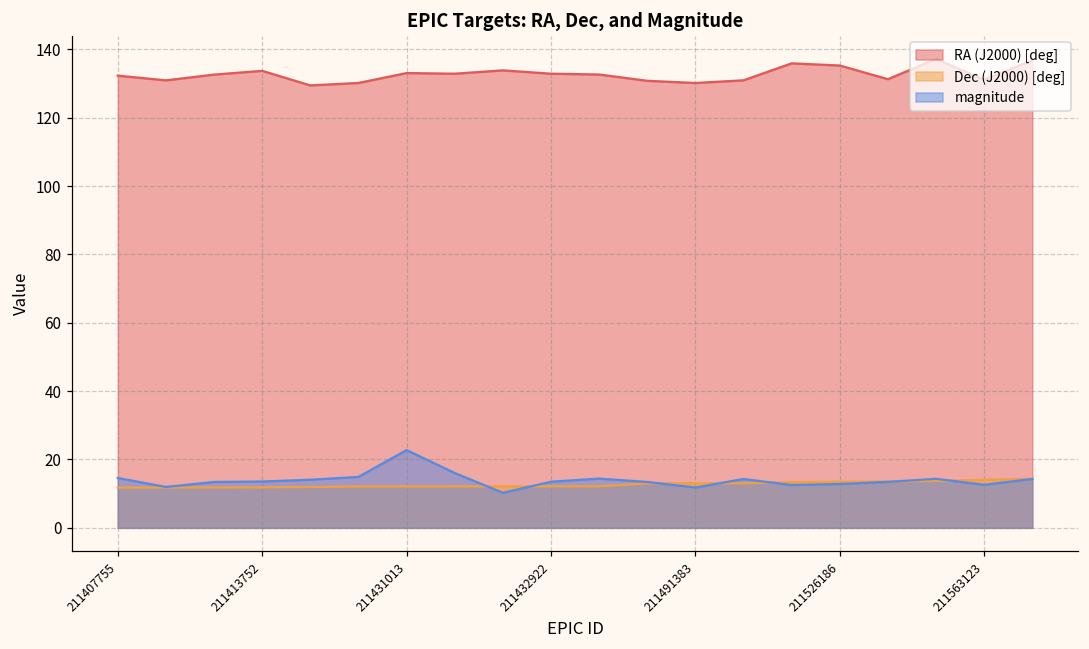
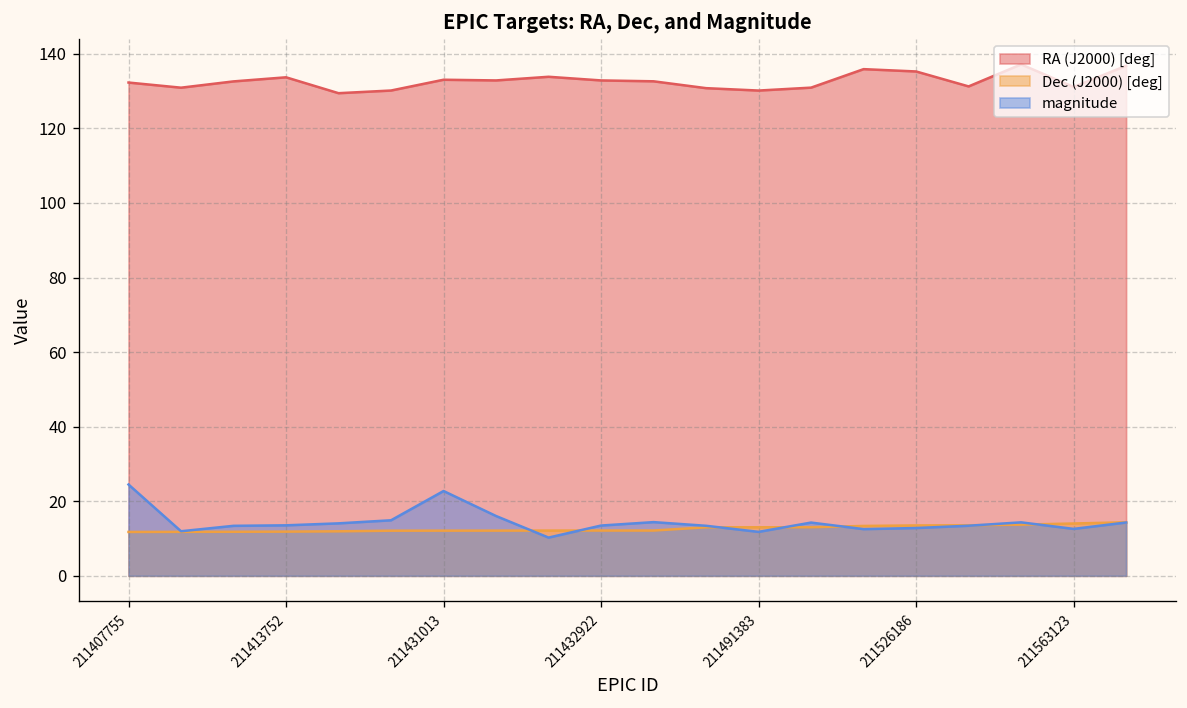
magnitude, 211407755: 15 -> 24
